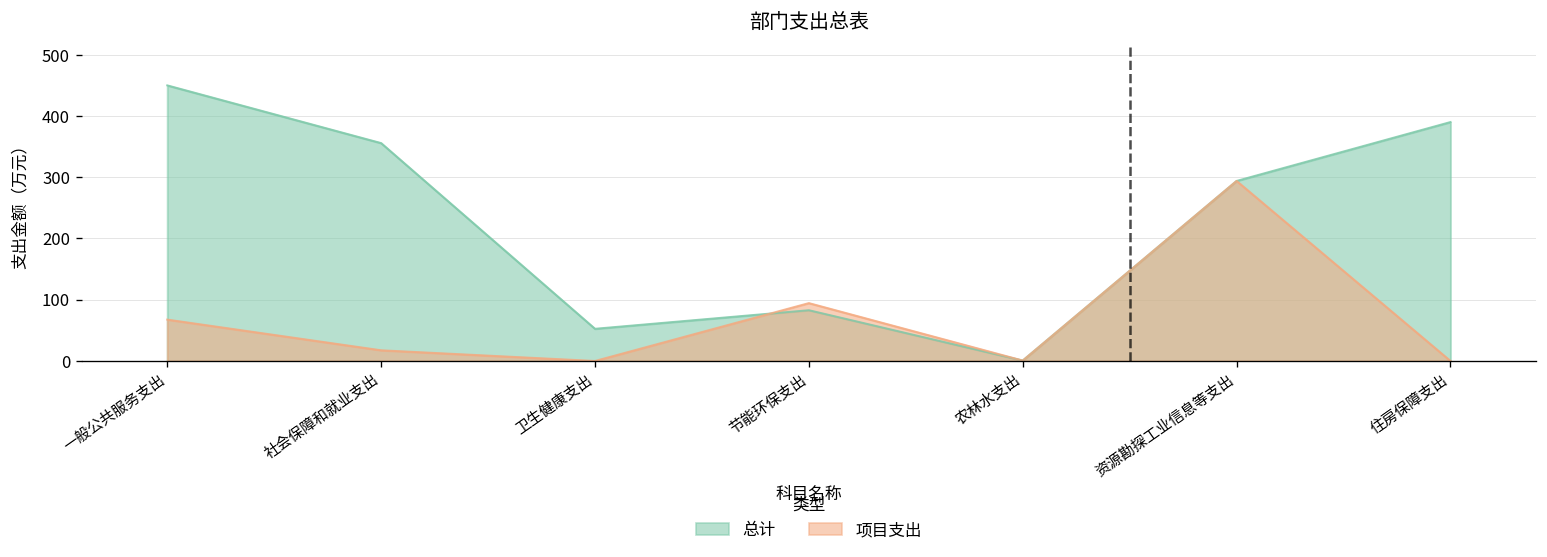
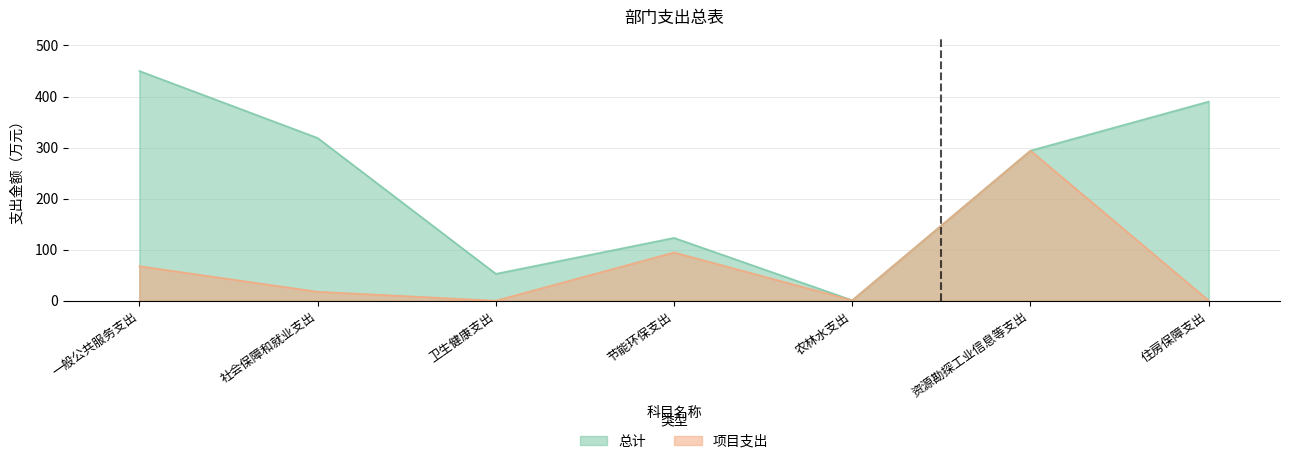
总计, 社会保障和就业支出: 360 -> 320
总计, 节能环保支出: 80 -> 120
